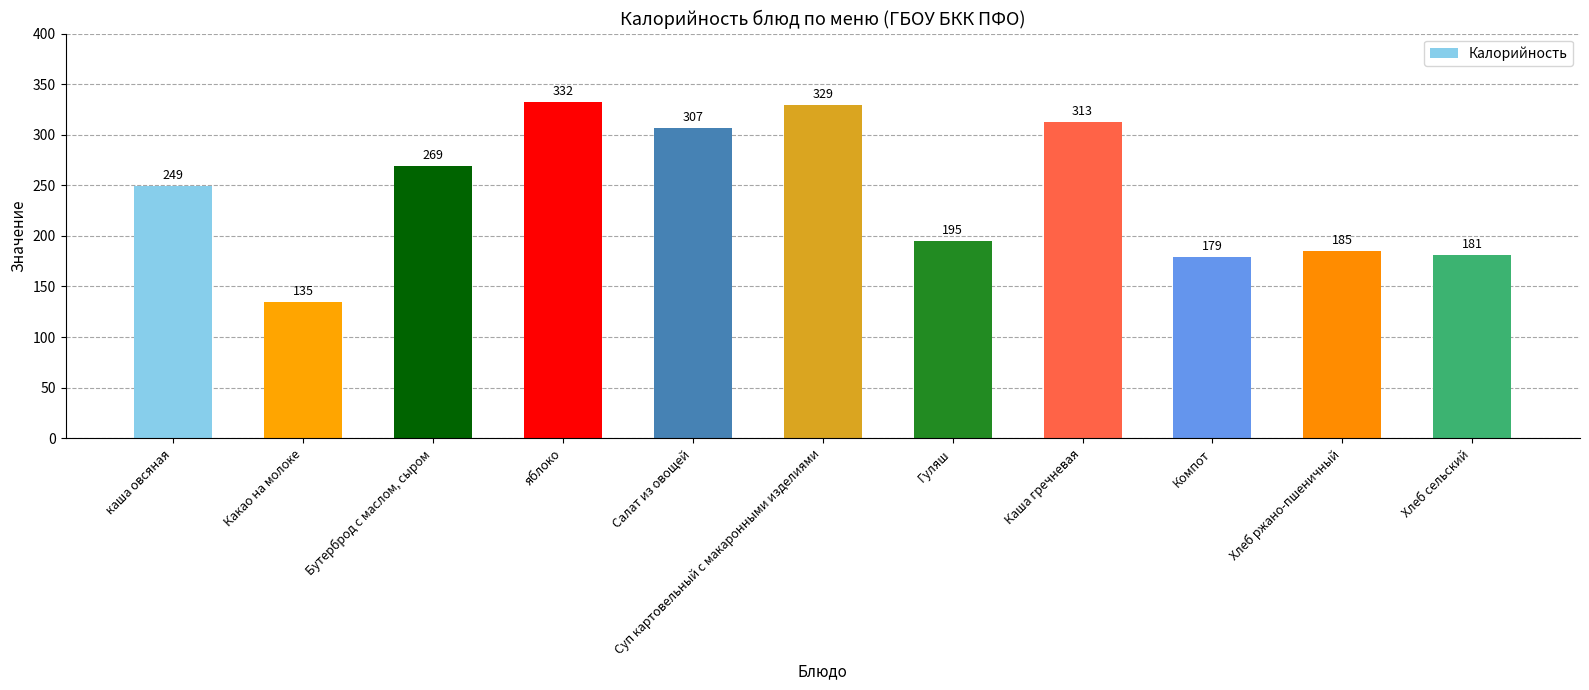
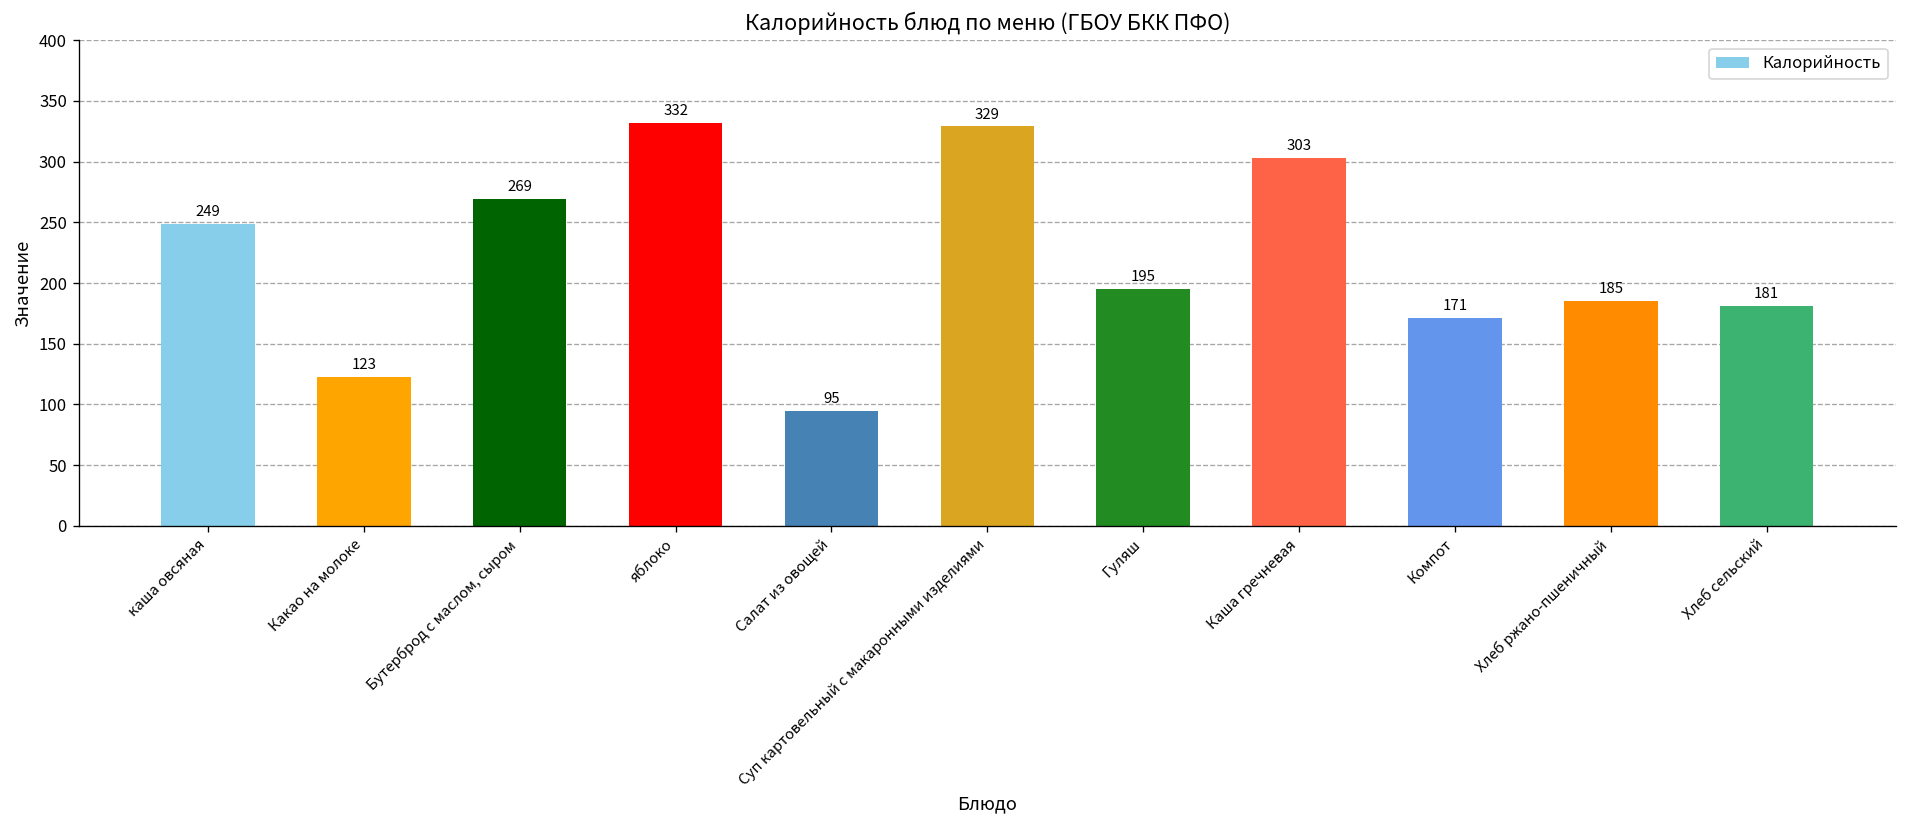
Какао на молоке: 135 -> 123
Салат из овощей: 307 -> 95
Каша гречневая: 313 -> 303
Компот: 179 -> 171
